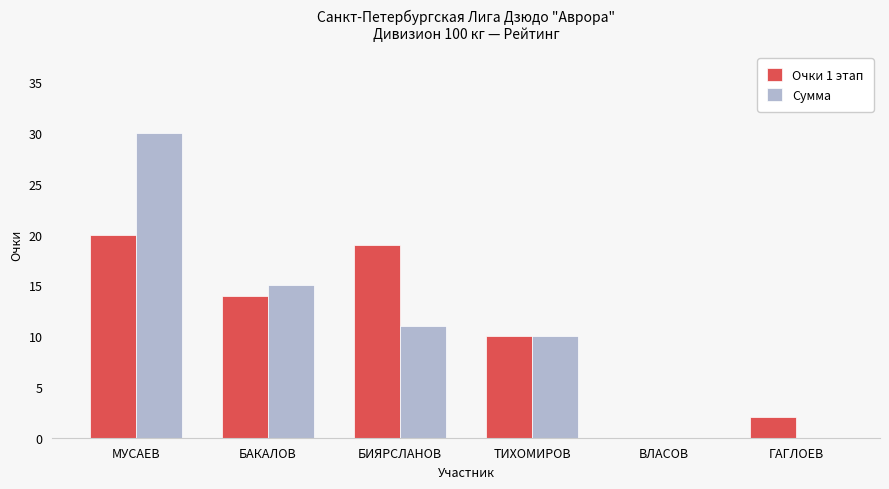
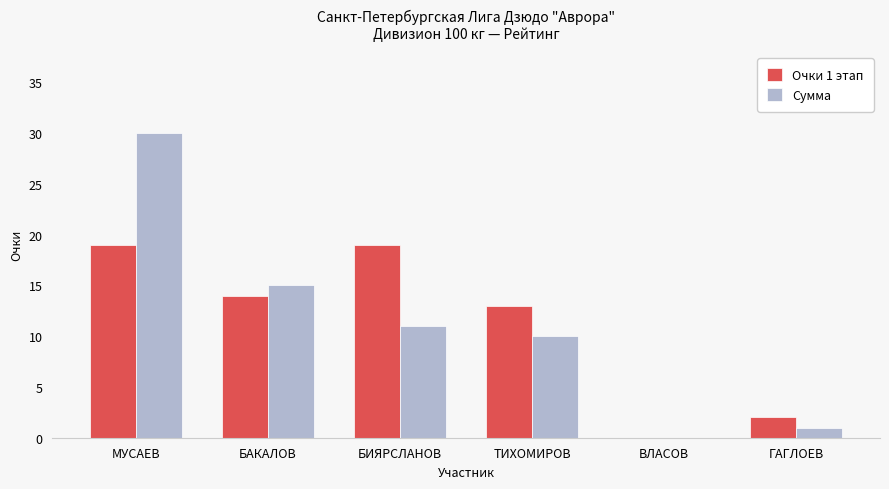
Очки 1 этап, МУСАЕВ: 20 -> 19
Очки 1 этап, ТИХОМИРОВ: 10 -> 13
Сумма, ГАГЛОЕВ: 0 -> 1
